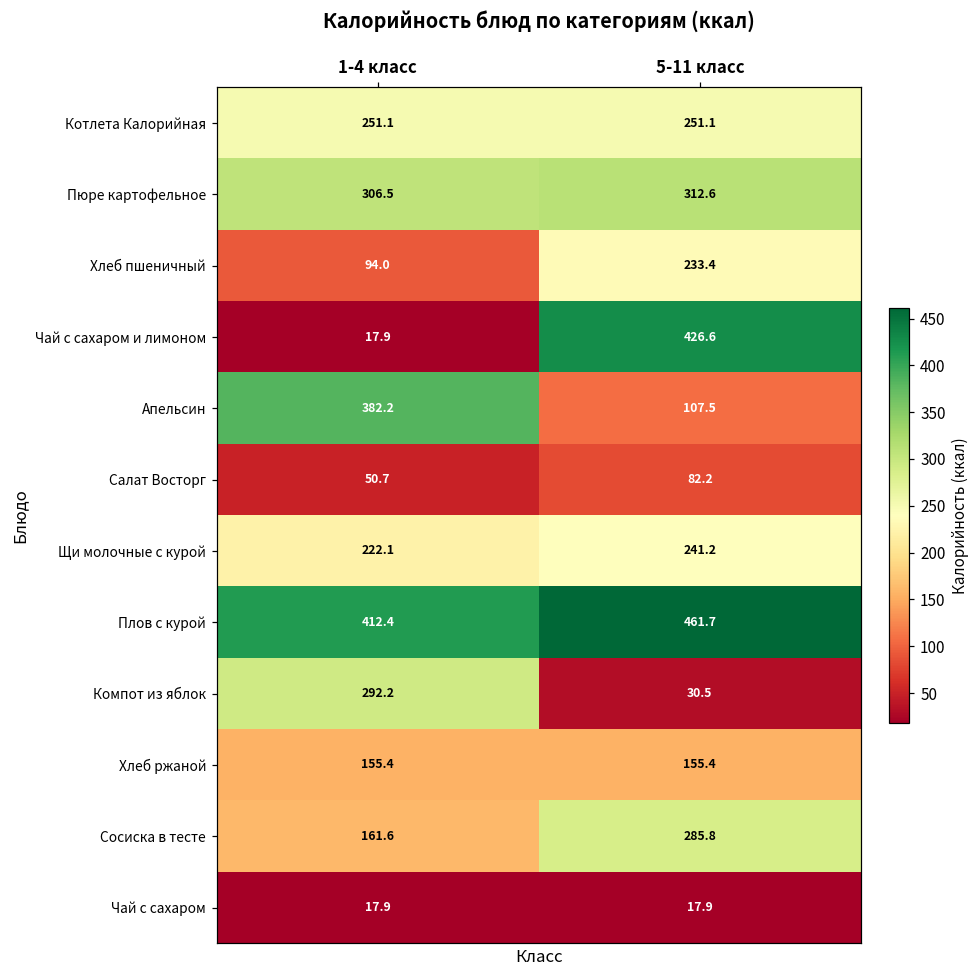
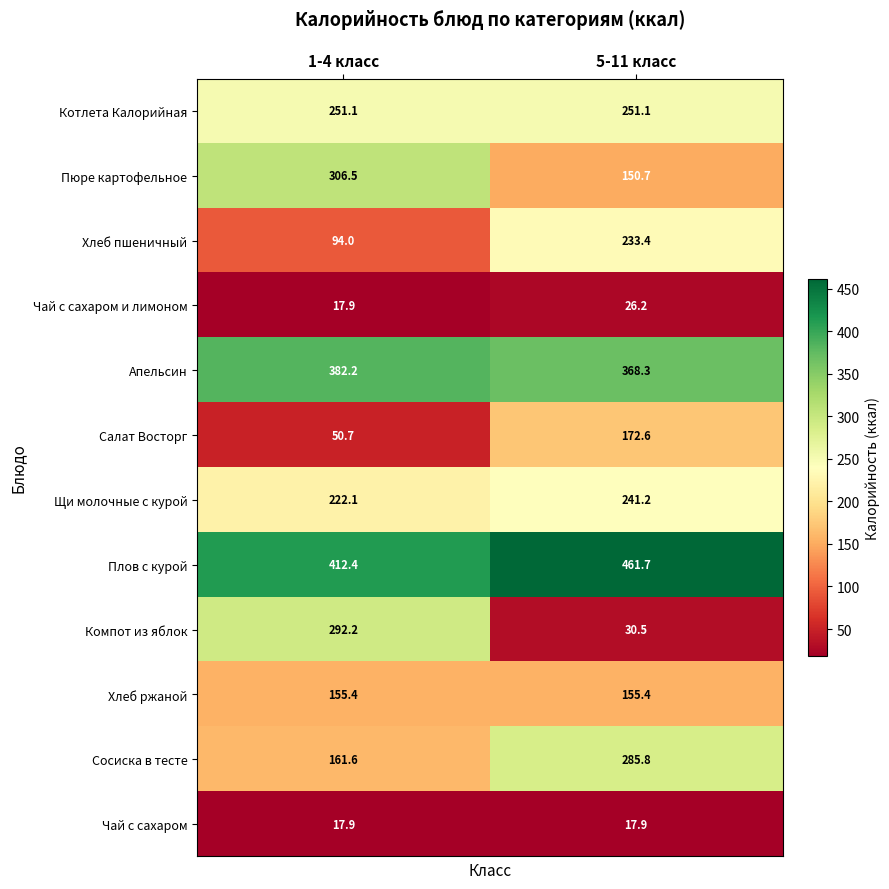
Пюре картофельное, 5-11 класс: 312.6 -> 150.7
Чай с сахаром и лимоном, 5-11 класс: 426.6 -> 26.2
Апельсин, 5-11 класс: 107.5 -> 368.3
Салат Восторг, 5-11 класс: 82.2 -> 172.6
